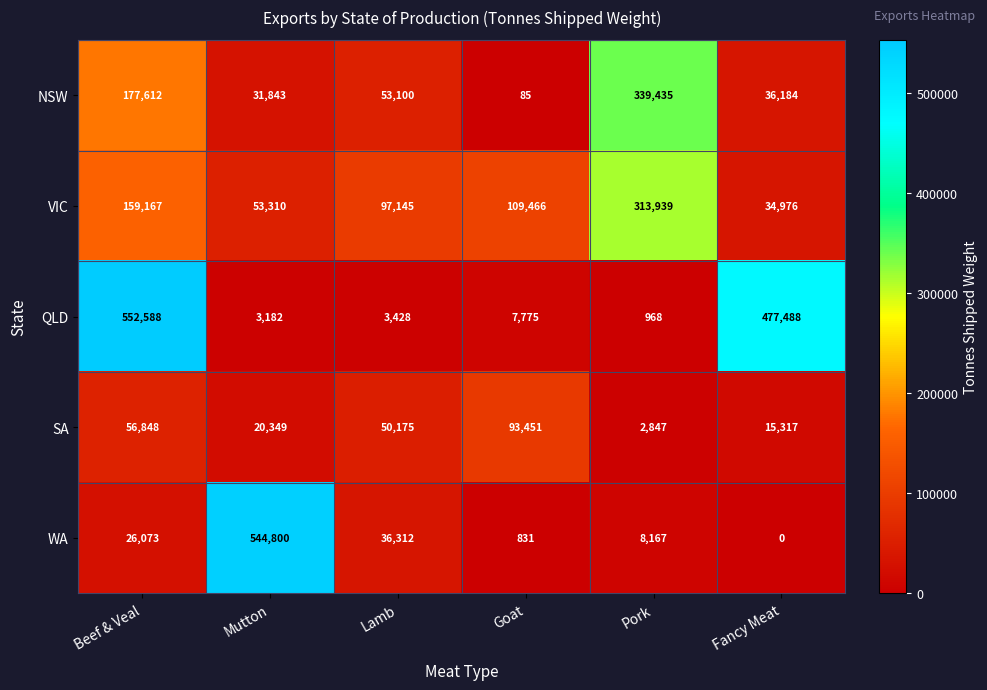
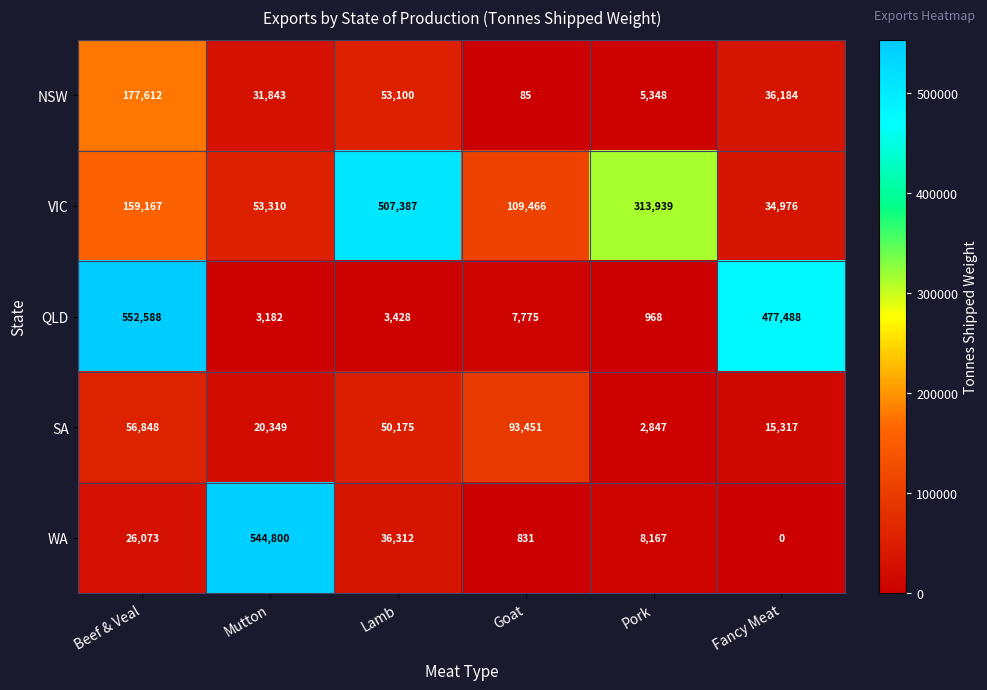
NSW, Pork: 339,435 -> 5,348
VIC, Lamb: 97,145 -> 507,387
